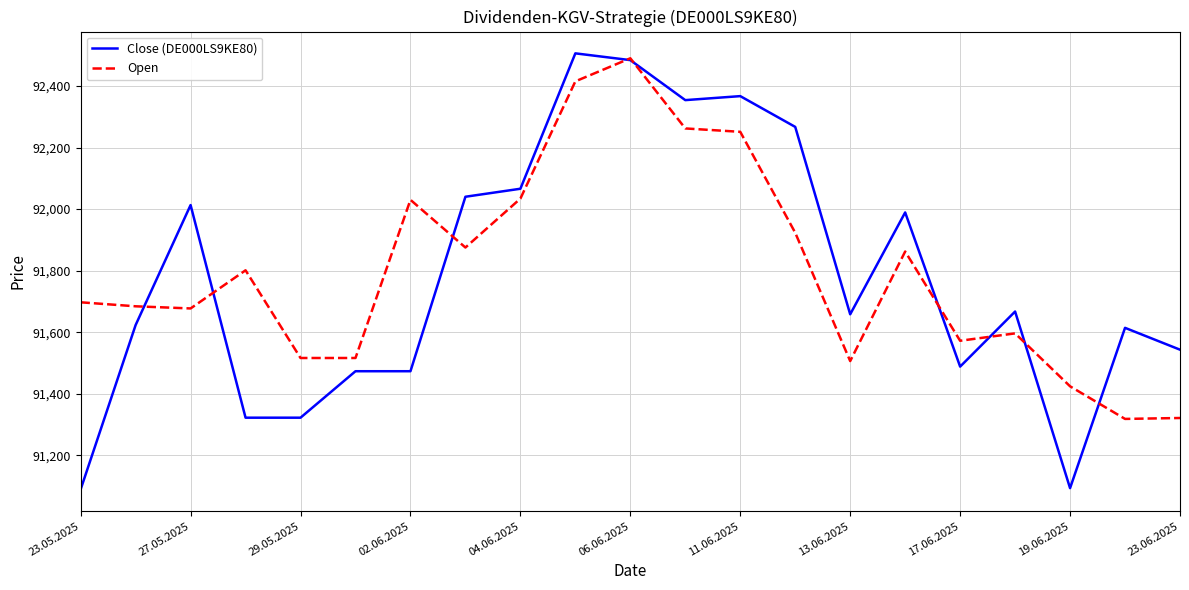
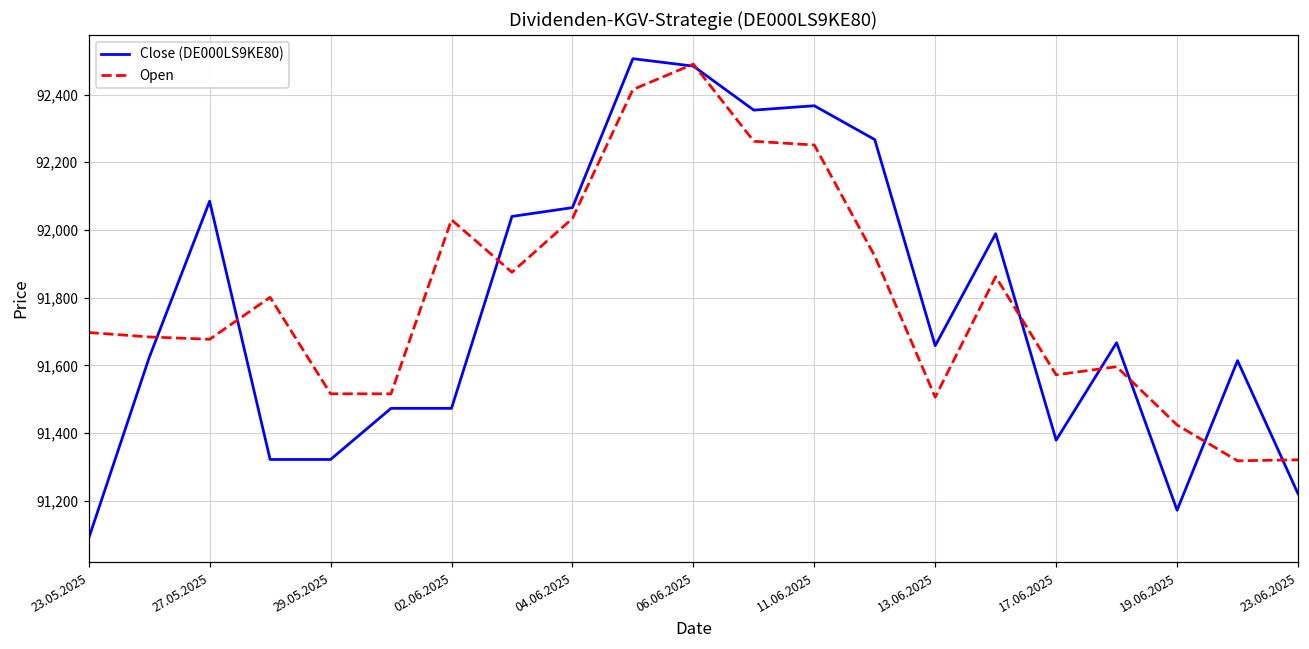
Close (DE000LS9KE80), 27.05.2025: 92,010 -> 92,090
Close (DE000LS9KE80), 17.06.2025: 91,490 -> 91,380
Close (DE000LS9KE80), 19.06.2025: 91,090 -> 91,170
Close (DE000LS9KE80), 23.06.2025: 91,540 -> 91,220
